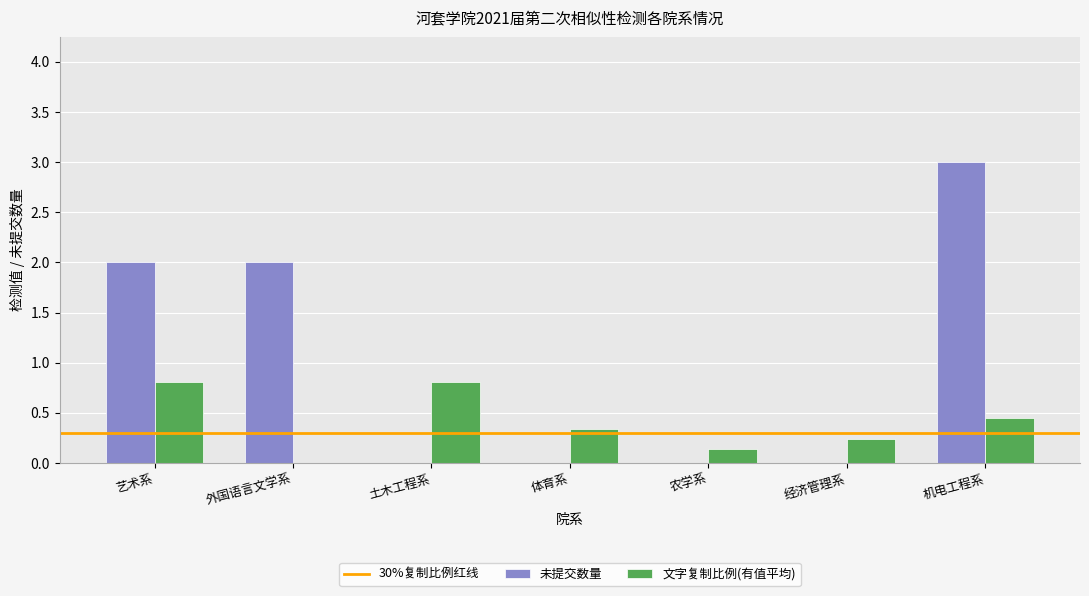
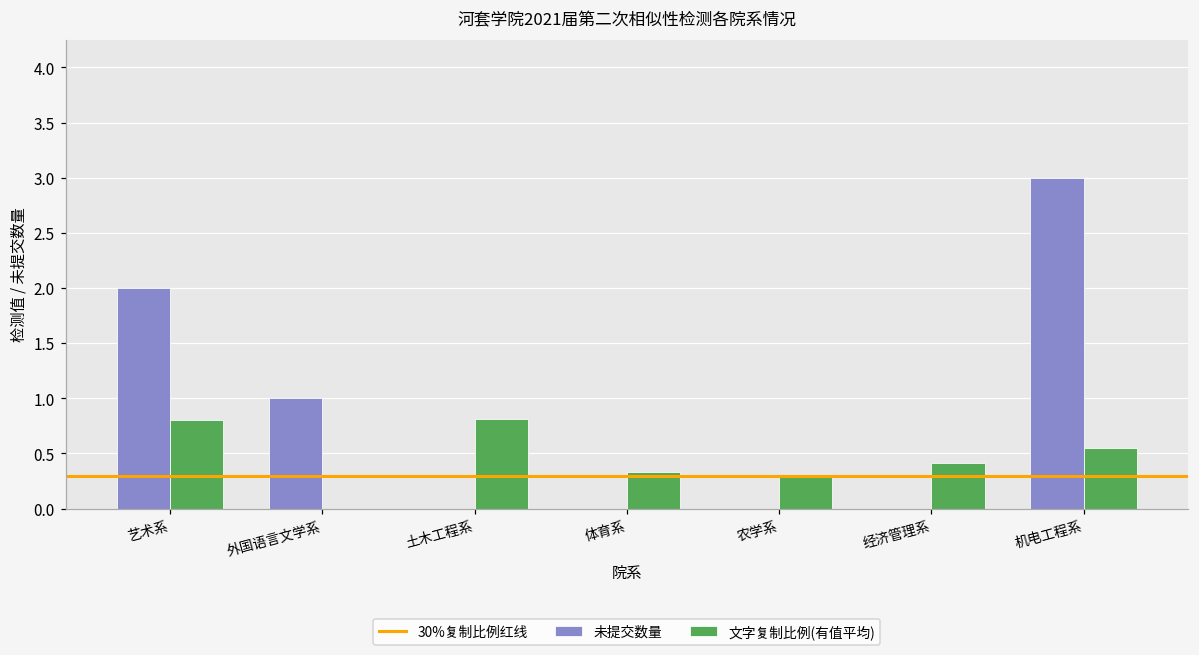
未提交数量, 外国语言文学系: 2 -> 1
文字复制比例(有值平均), 农学系: 0.14 -> 0.31
文字复制比例(有值平均), 经济管理系: 0.24 -> 0.41
文字复制比例(有值平均), 机电工程系: 0.45 -> 0.55
